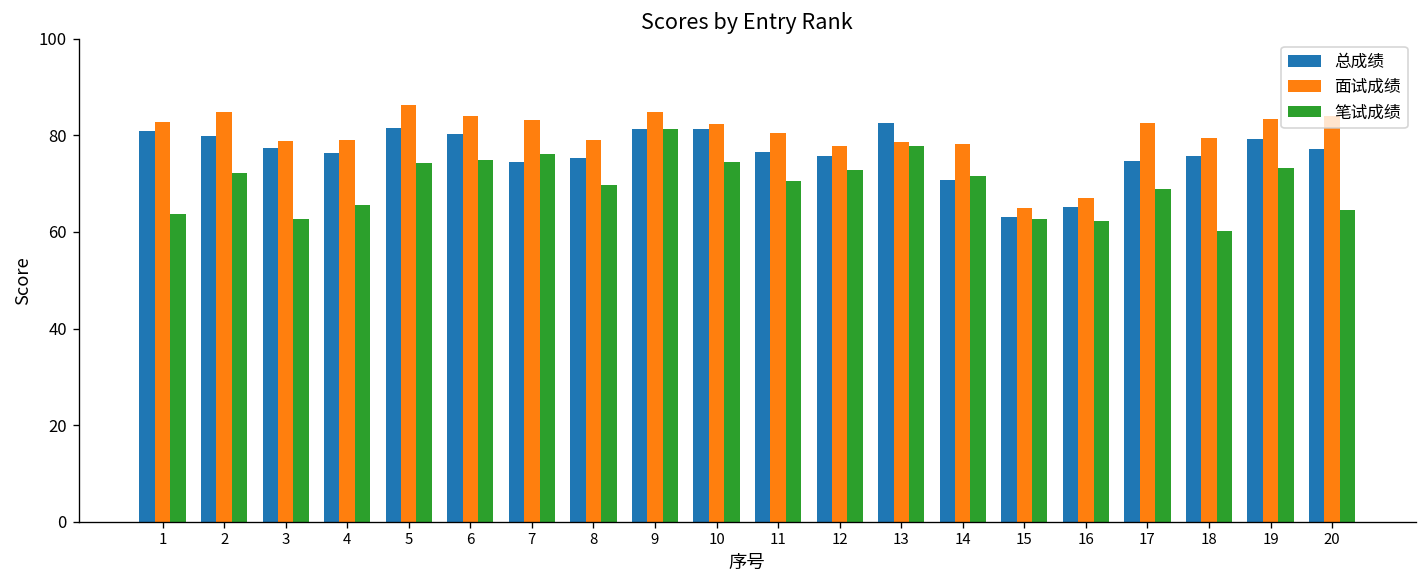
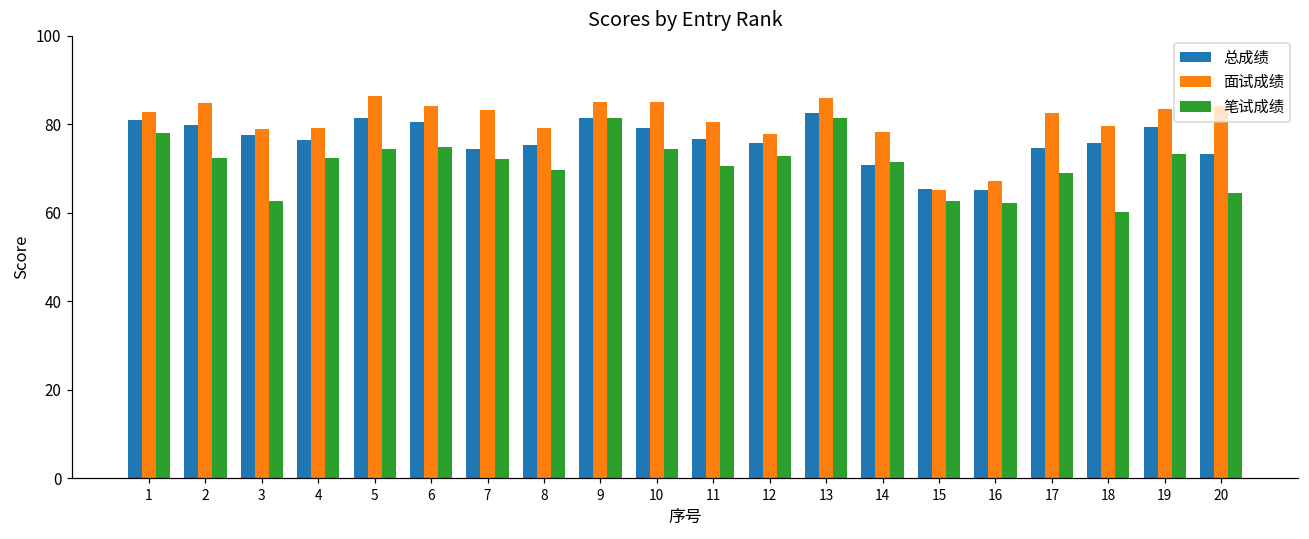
笔试成绩, 1: 64 -> 78
笔试成绩, 4: 66 -> 72
笔试成绩, 7: 76 -> 72
总成绩, 10: 81 -> 79
面试成绩, 10: 82 -> 85
面试成绩, 13: 79 -> 86
笔试成绩, 13: 78 -> 81
总成绩, 15: 63 -> 65
总成绩, 20: 77 -> 73
